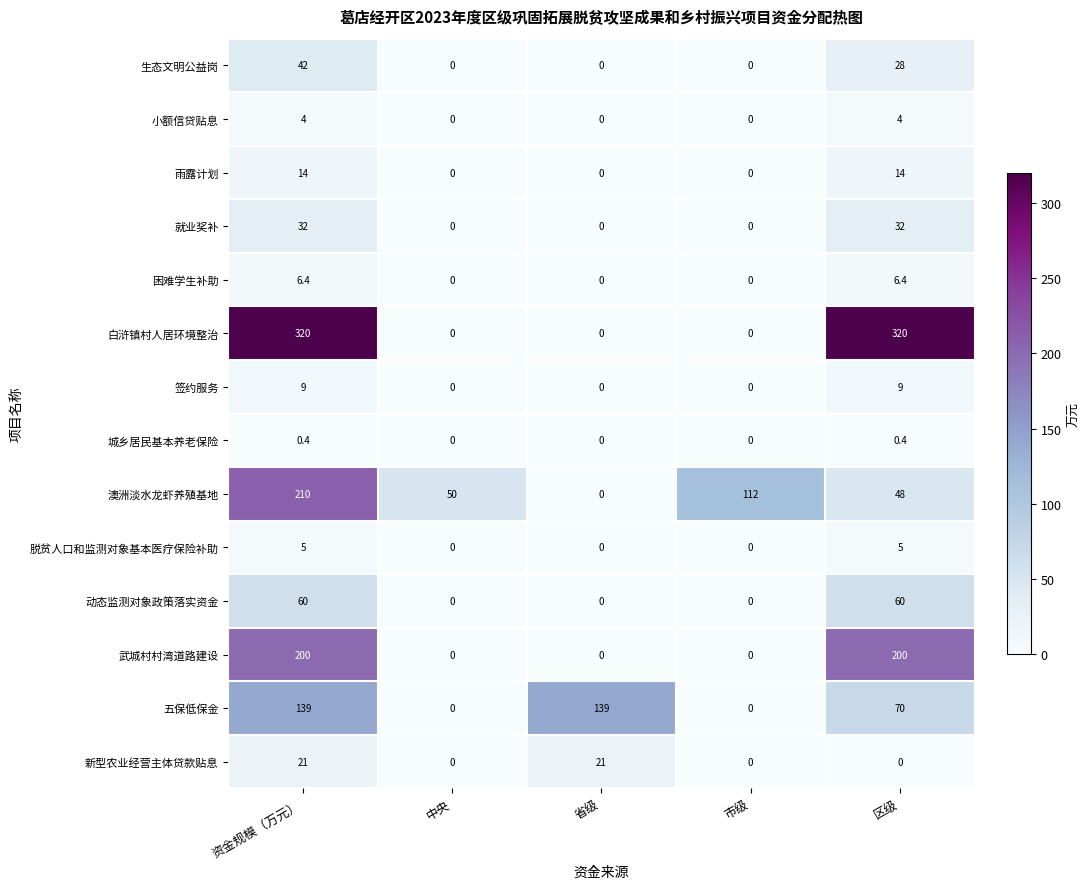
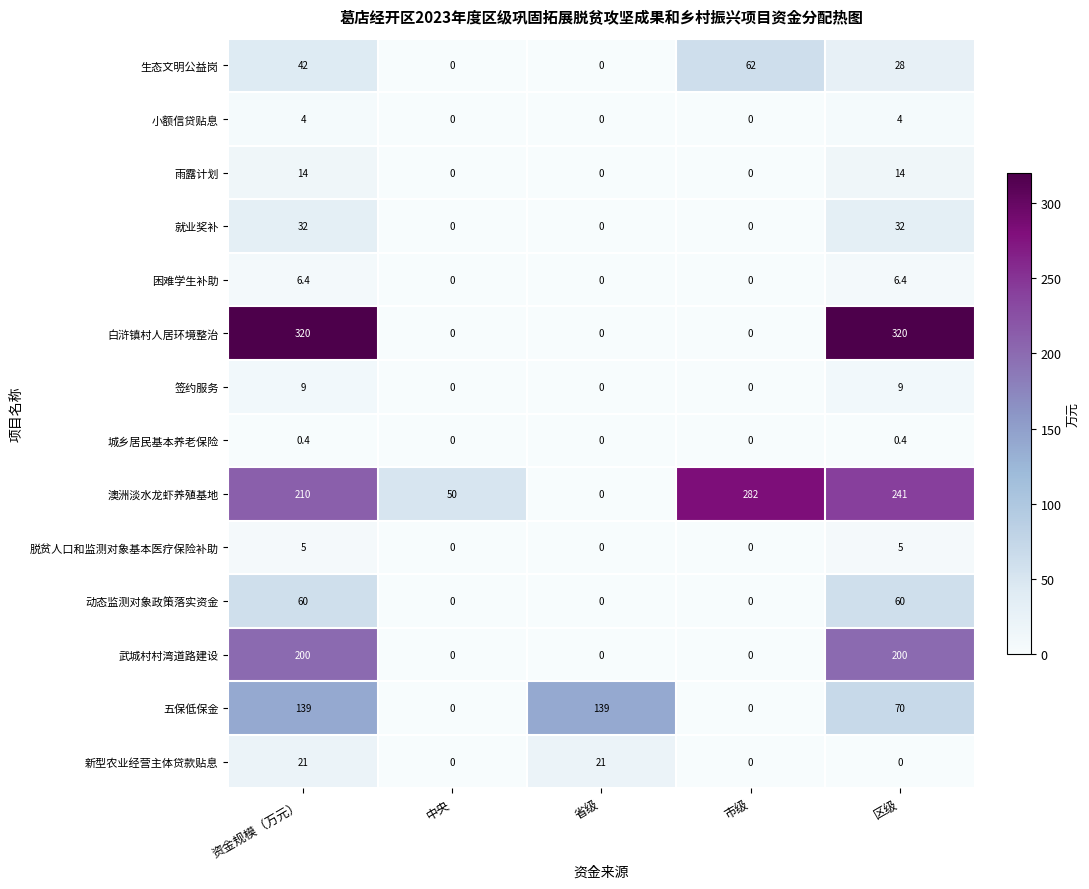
生态文明公益岗, 市级: 0 -> 62
澳洲淡水龙虾养殖基地, 市级: 112 -> 282
澳洲淡水龙虾养殖基地, 区级: 48 -> 241
